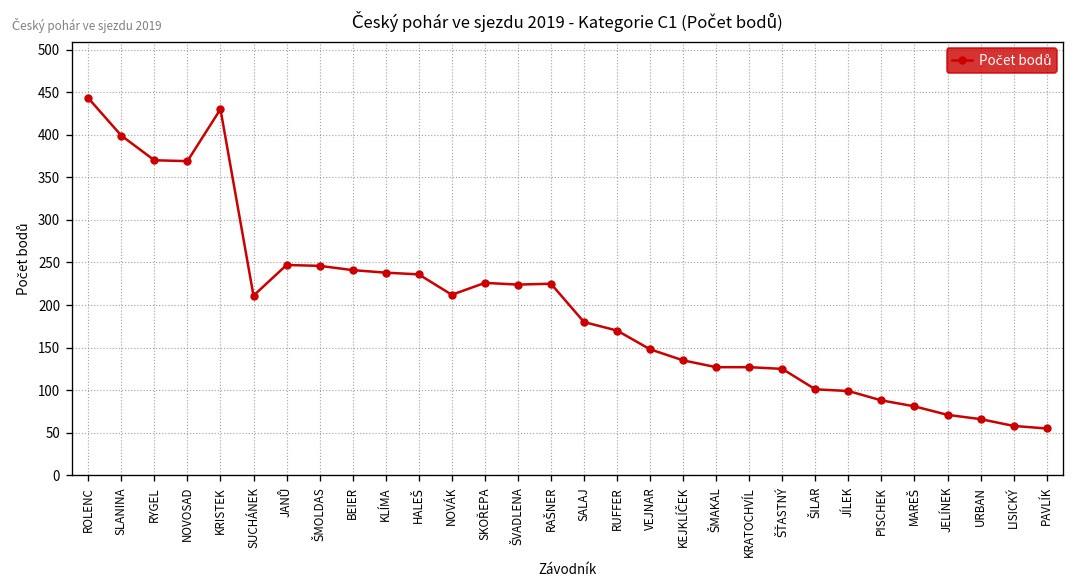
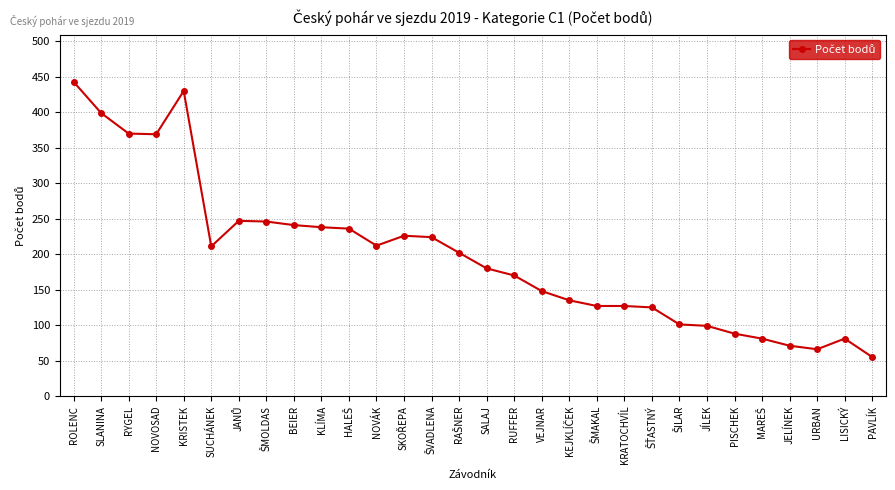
RAŠNER: 230 -> 200
LISICKÝ: 60 -> 80
